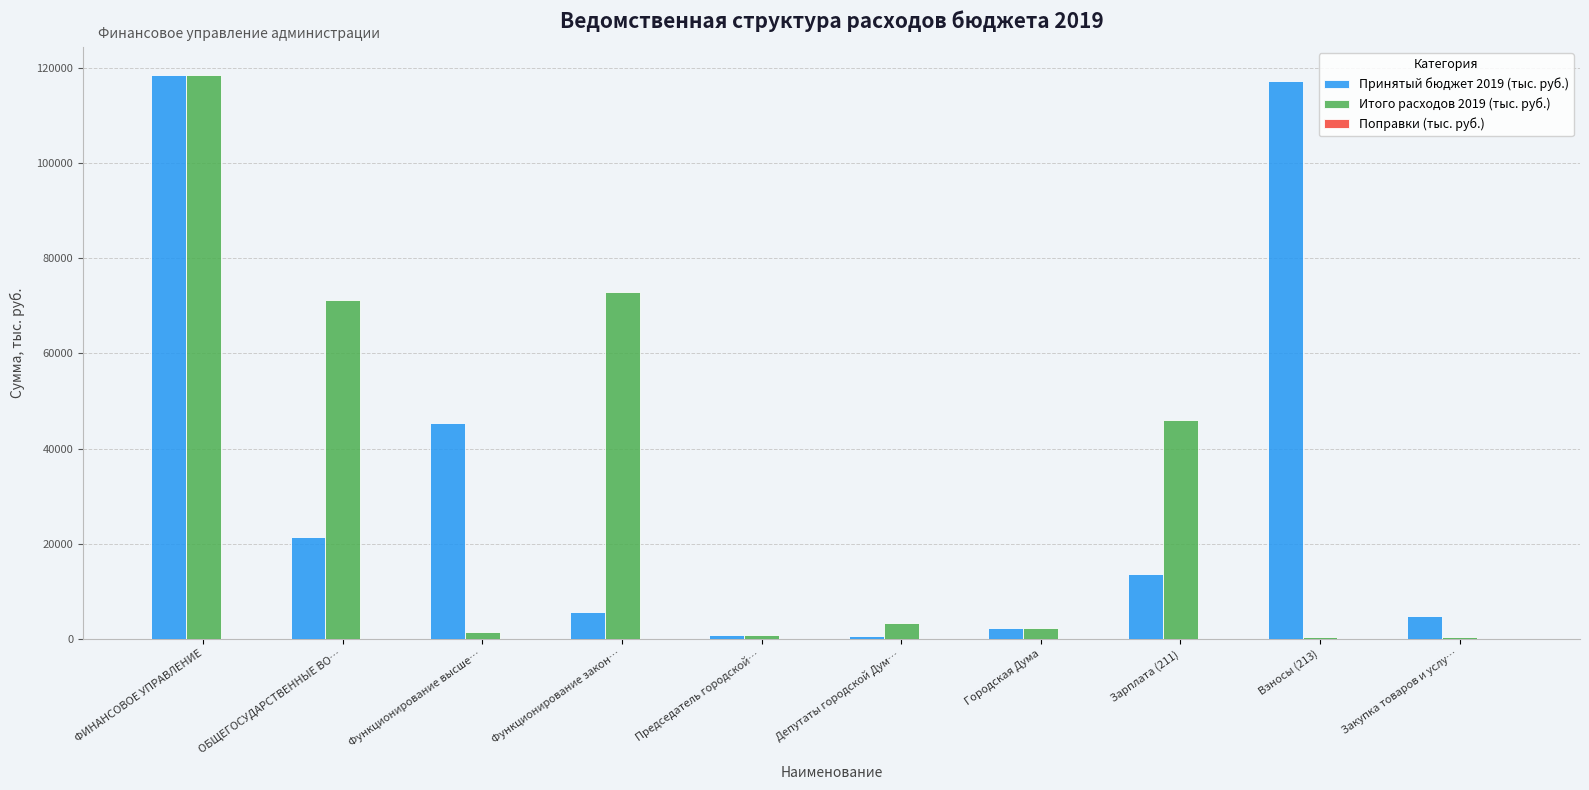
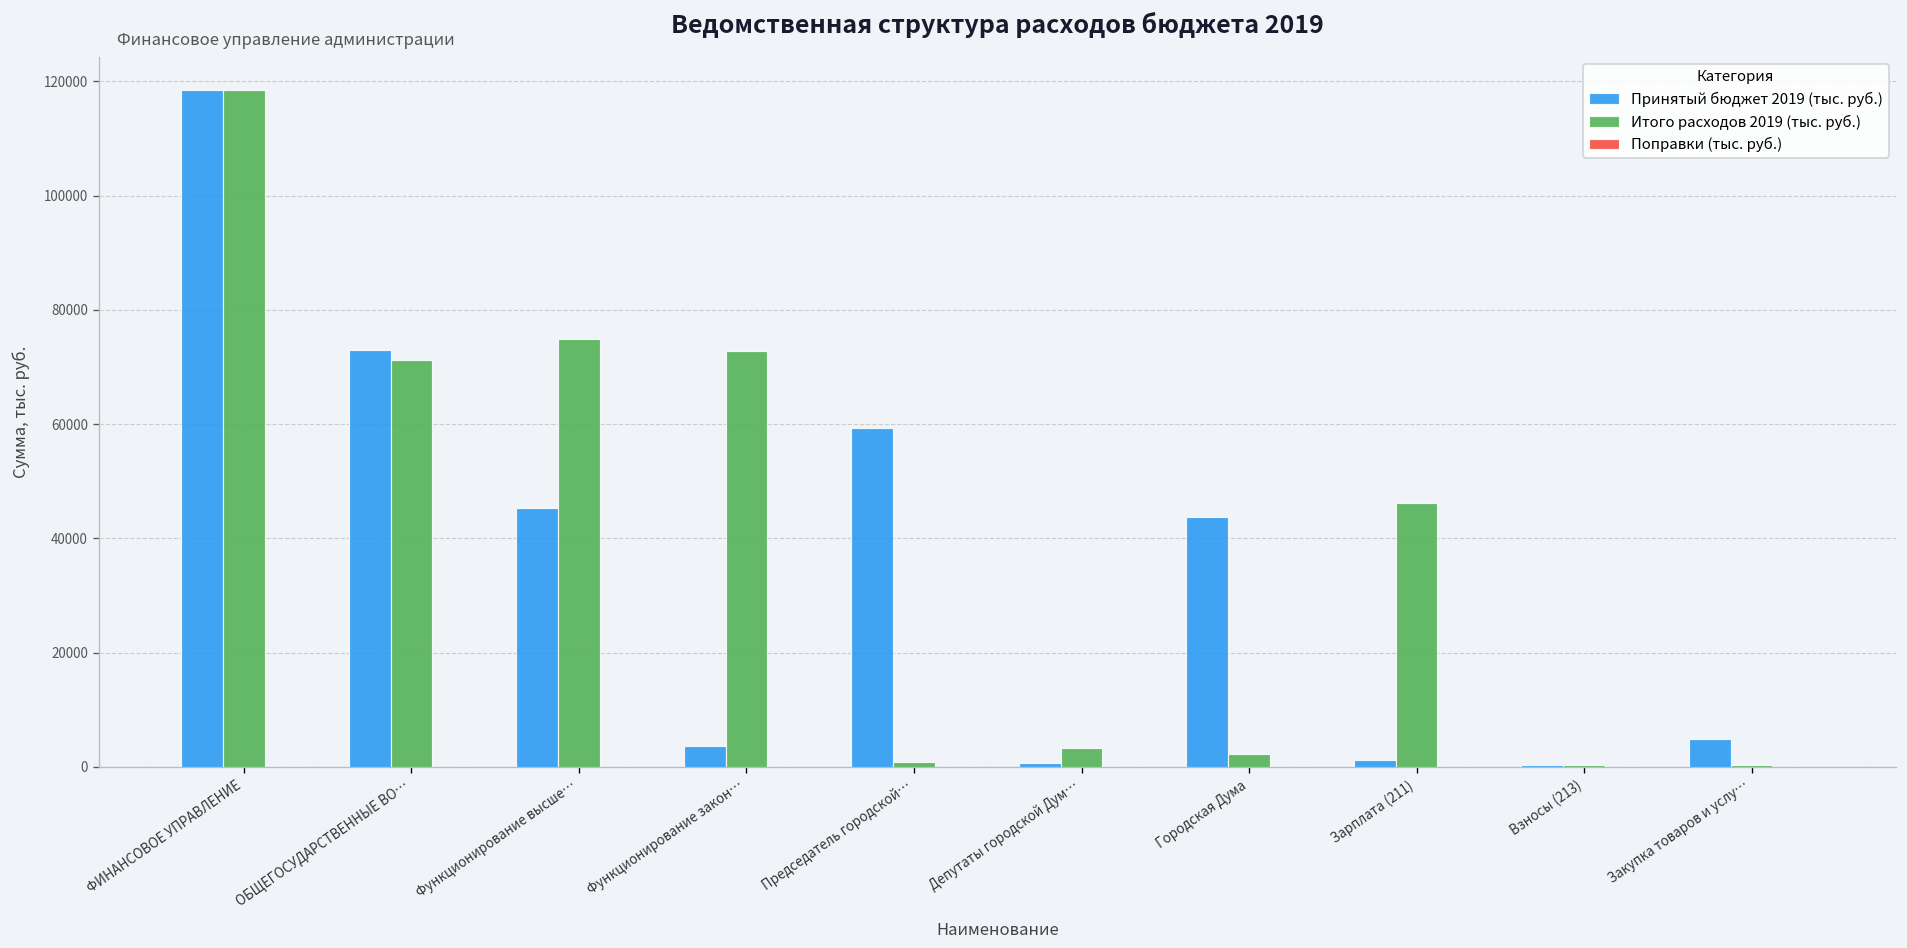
Принятый бюджет 2019 (тыс. руб.), ОБЩЕГОСУДАРСТВЕННЫЕ ВО…: 22000 -> 73000
Итого расходов 2019 (тыс. руб.), Функционирование высше…: 1000 -> 75000
Принятый бюджет 2019 (тыс. руб.), Функционирование закон…: 6000 -> 4000
Принятый бюджет 2019 (тыс. руб.), Председатель городской…: 1000 -> 59000
Принятый бюджет 2019 (тыс. руб.), Городская Дума: 2000 -> 44000
Принятый бюджет 2019 (тыс. руб.), Зарплата (211): 14000 -> 1000
Принятый бюджет 2019 (тыс. руб.), Взносы (213): 117000 -> 0
